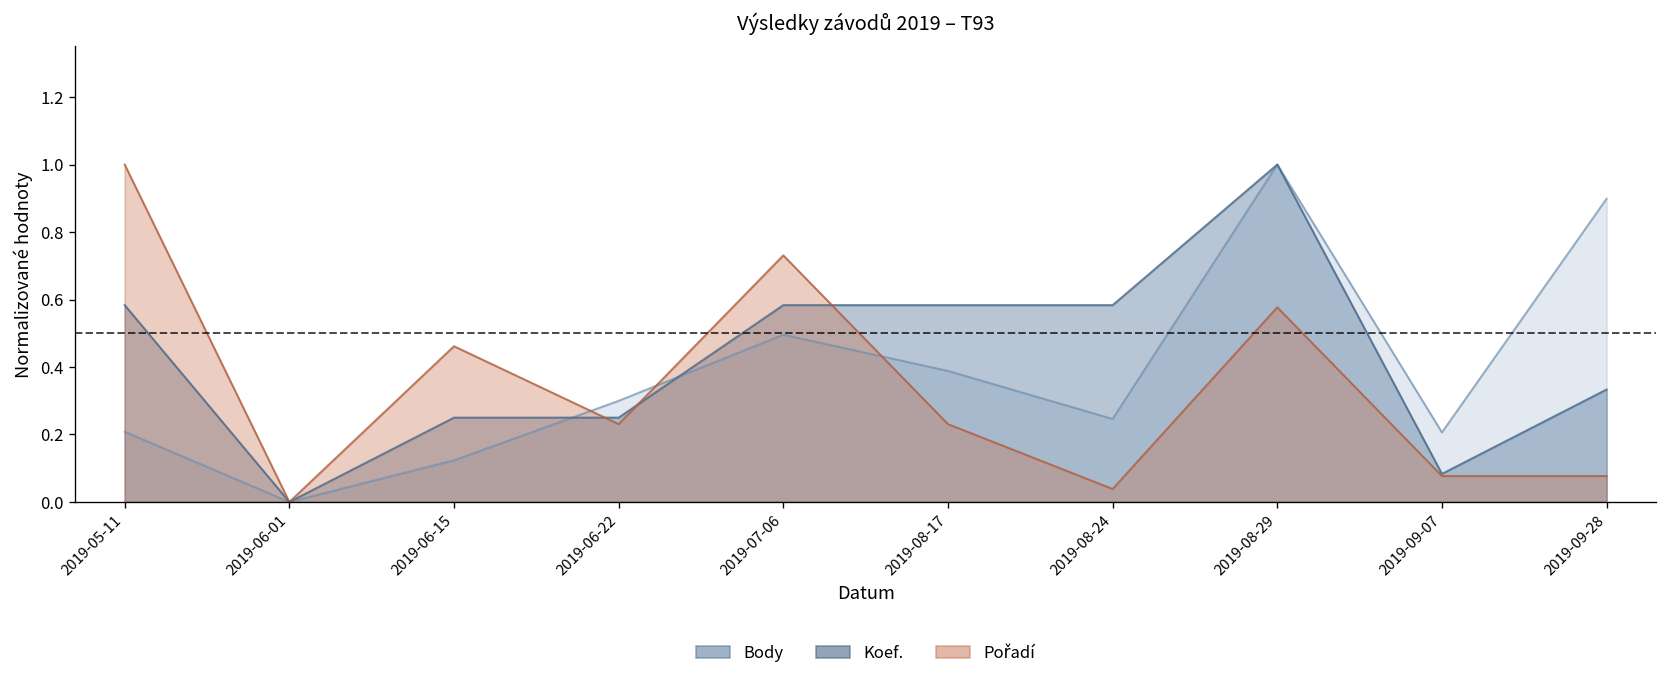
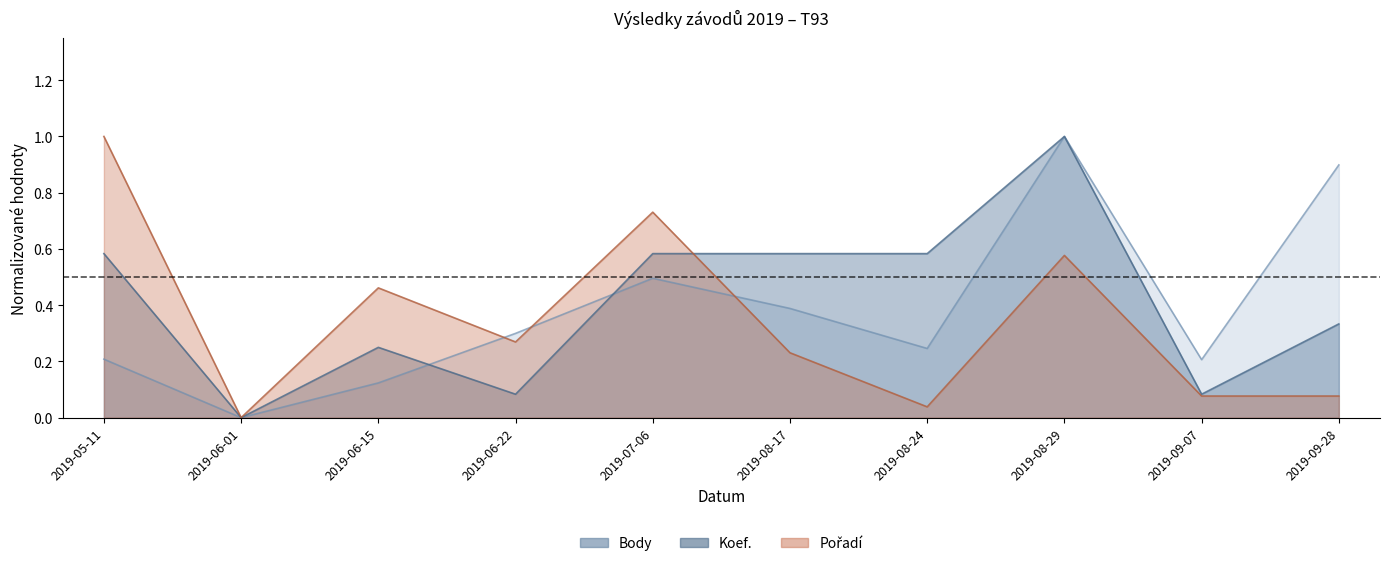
Koef., 2019-06-22: 0.25 -> 0.08
Pořadí, 2019-06-22: 0.23 -> 0.27
